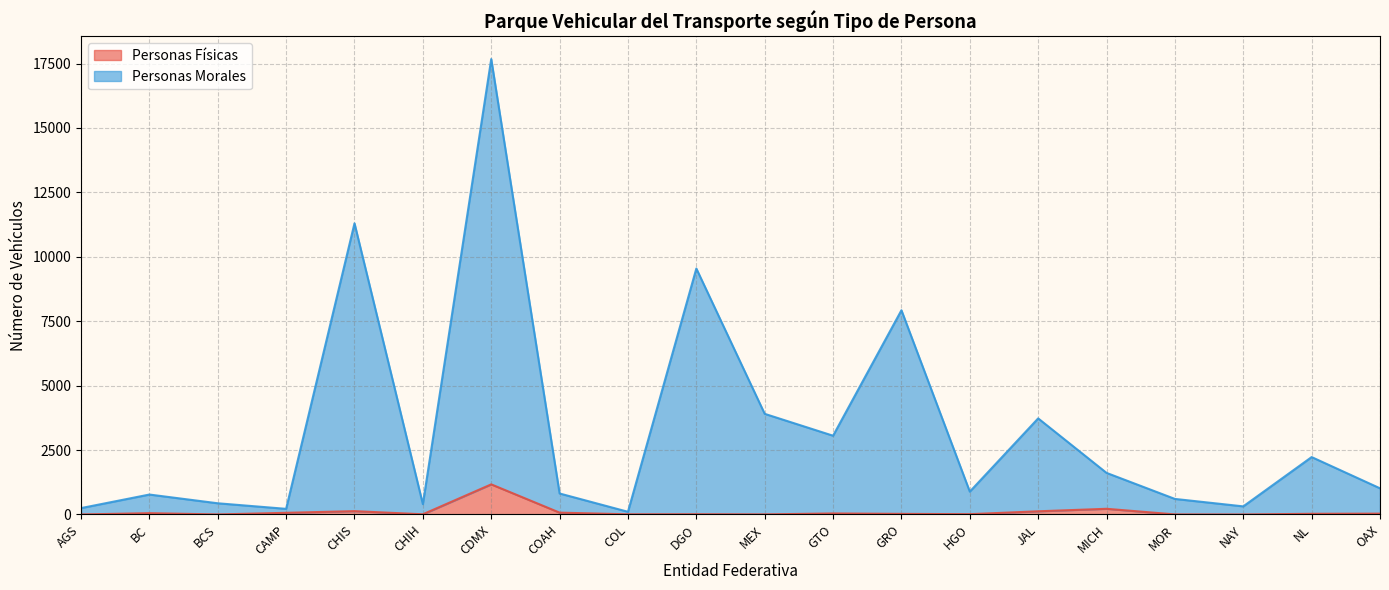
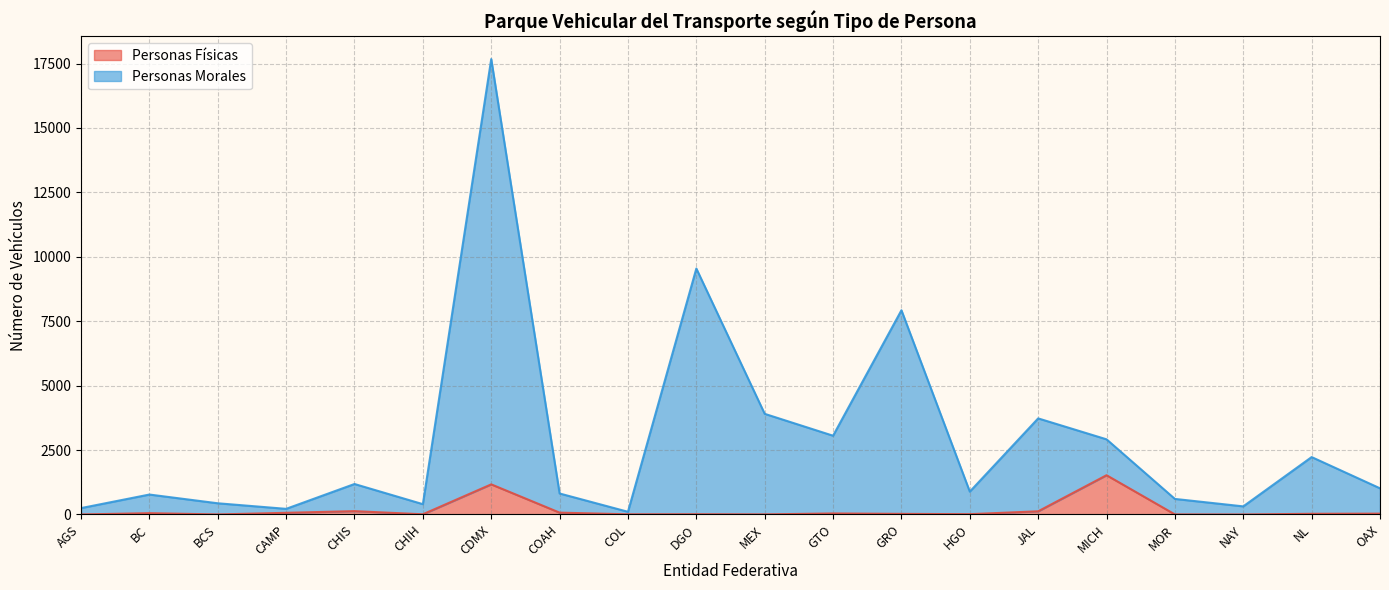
Personas Morales, CHIS: 11200 -> 1100
Personas Físicas, MICH: 200 -> 1500
